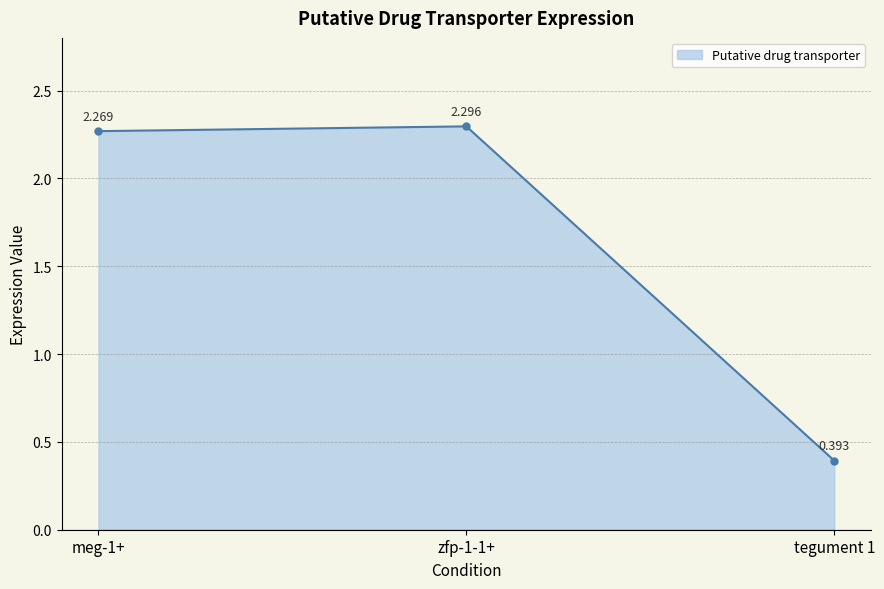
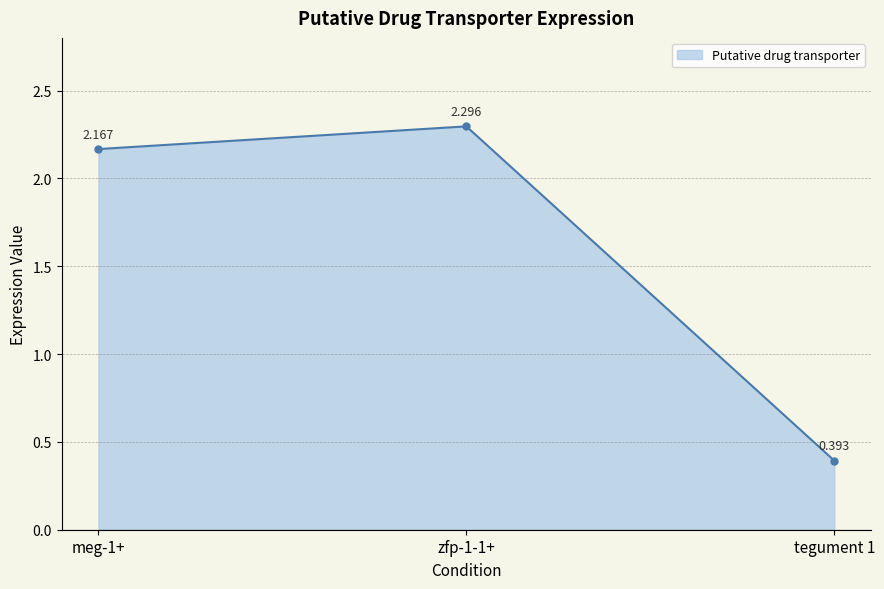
meg-1+: 2.269 -> 2.167
